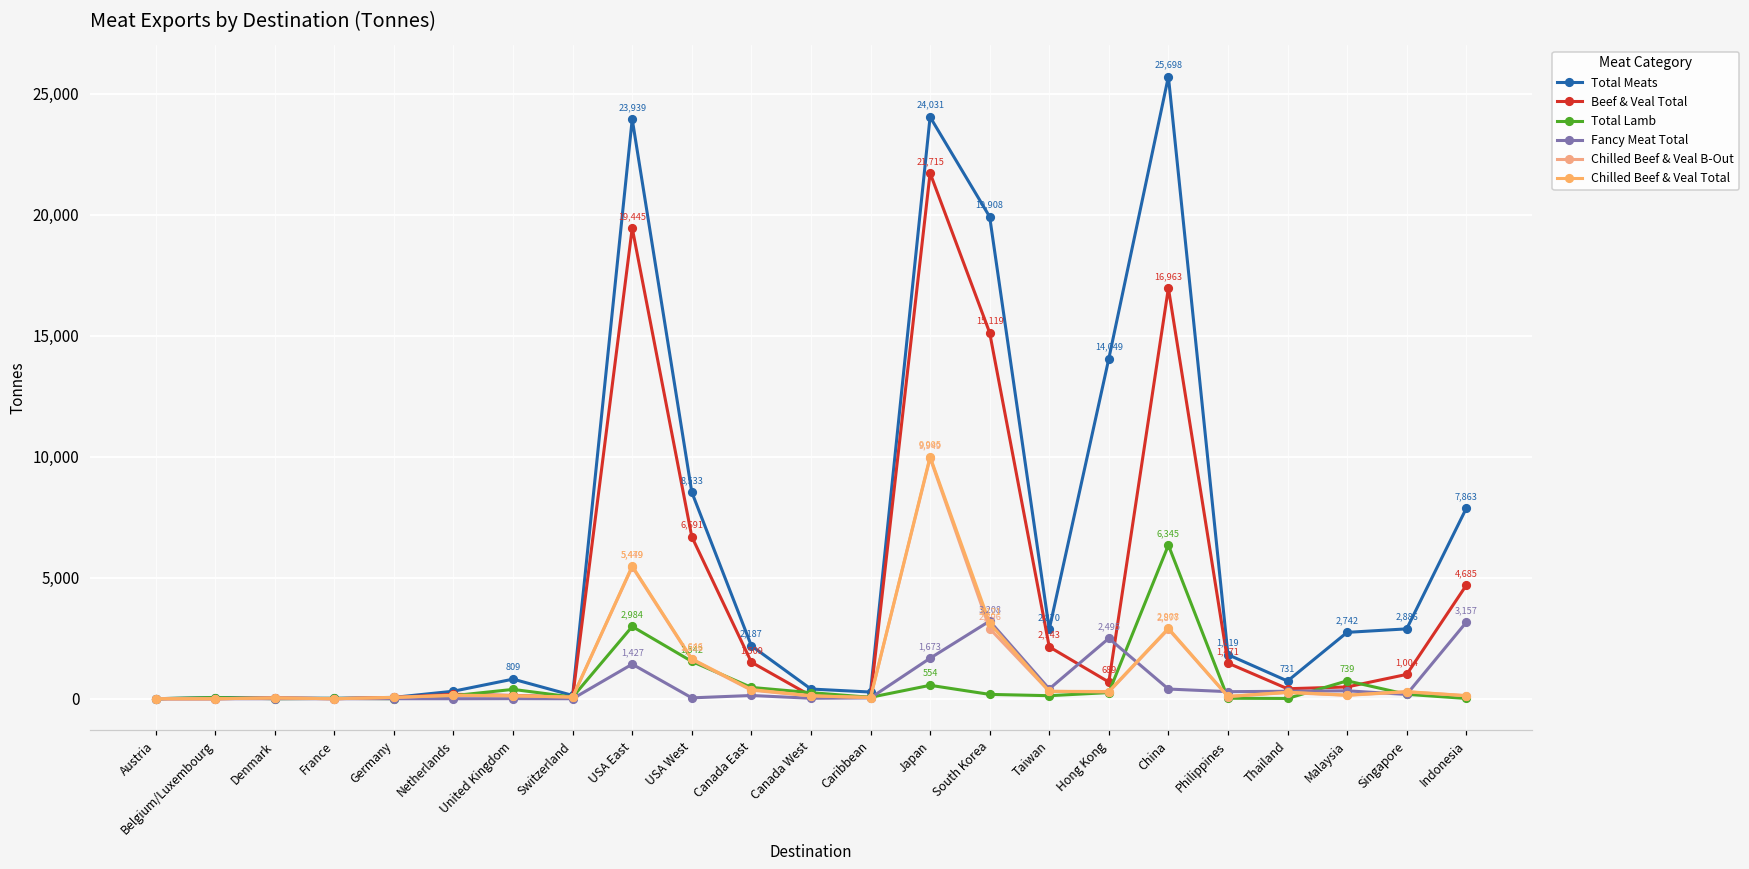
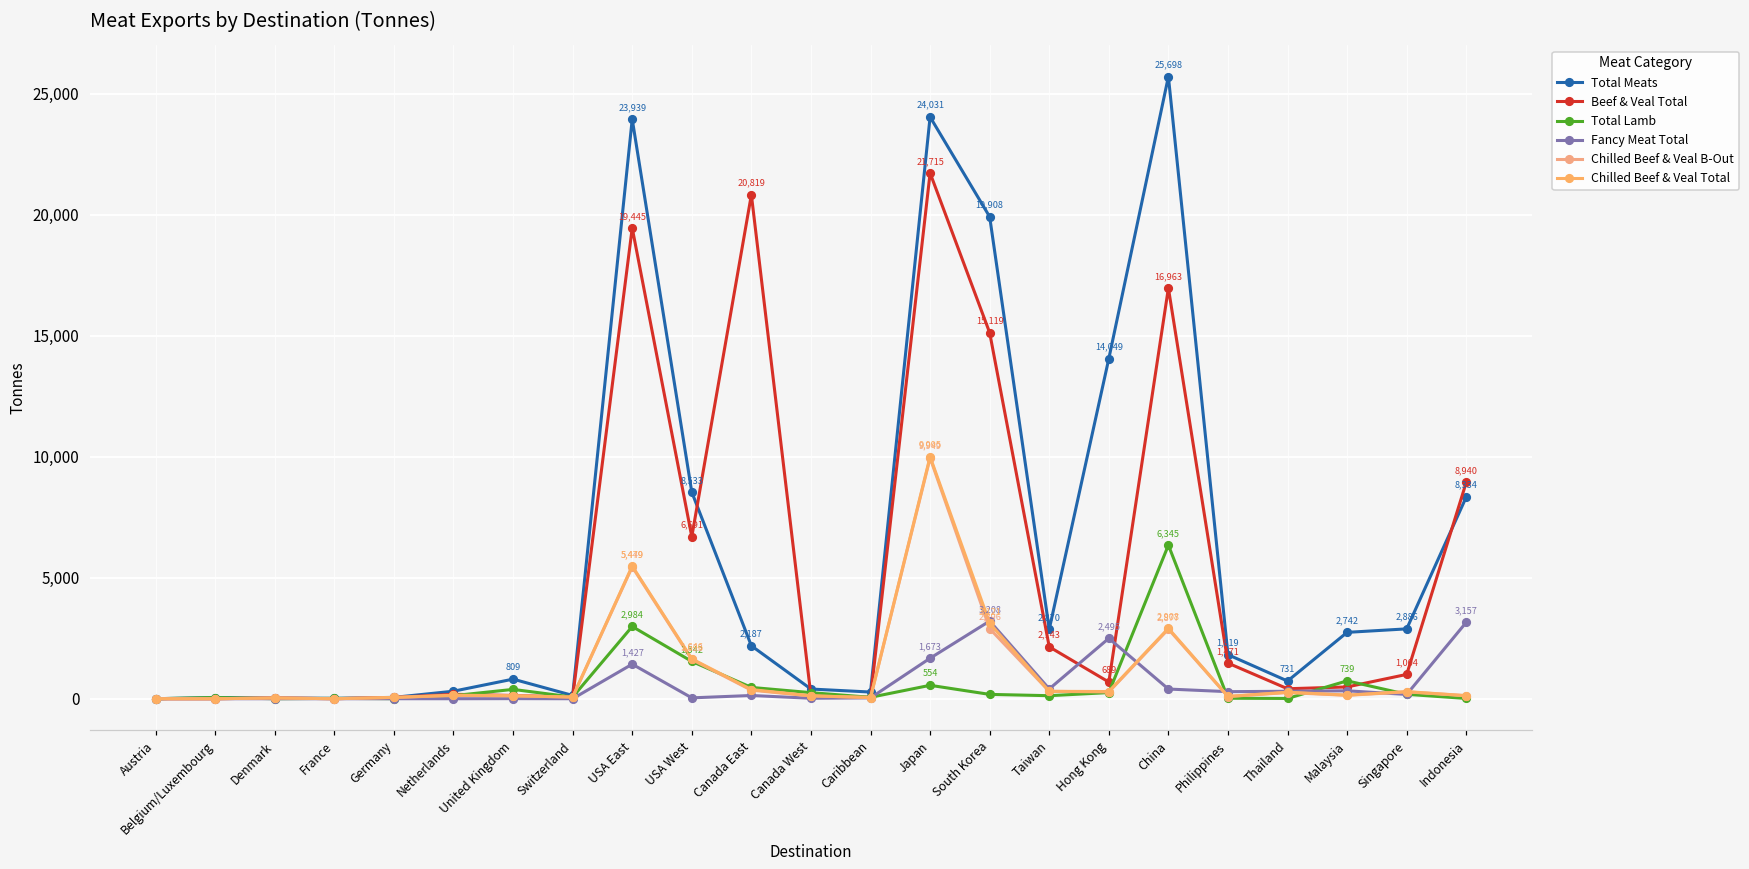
Beef & Veal Total, Canada East: 1,509 -> 20,819
Total Meats, Indonesia: 7,863 -> 8,334
Beef & Veal Total, Indonesia: 4,685 -> 8,940
